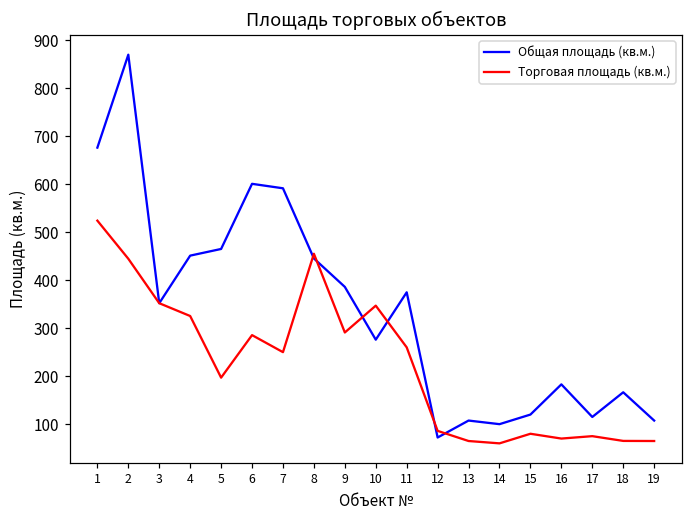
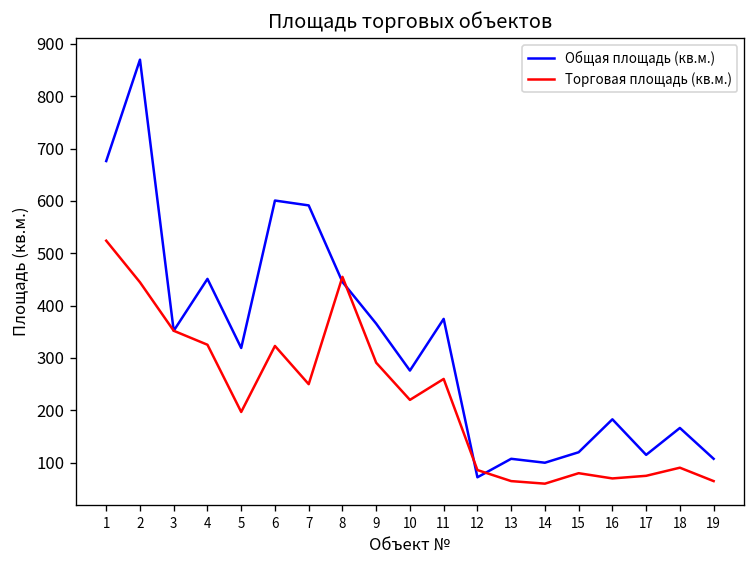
Общая площадь (кв.м.), 5: 470 -> 320
Торговая площадь (кв.м.), 6: 290 -> 320
Общая площадь (кв.м.), 9: 390 -> 370
Торговая площадь (кв.м.), 10: 350 -> 220
Торговая площадь (кв.м.), 18: 70 -> 90
